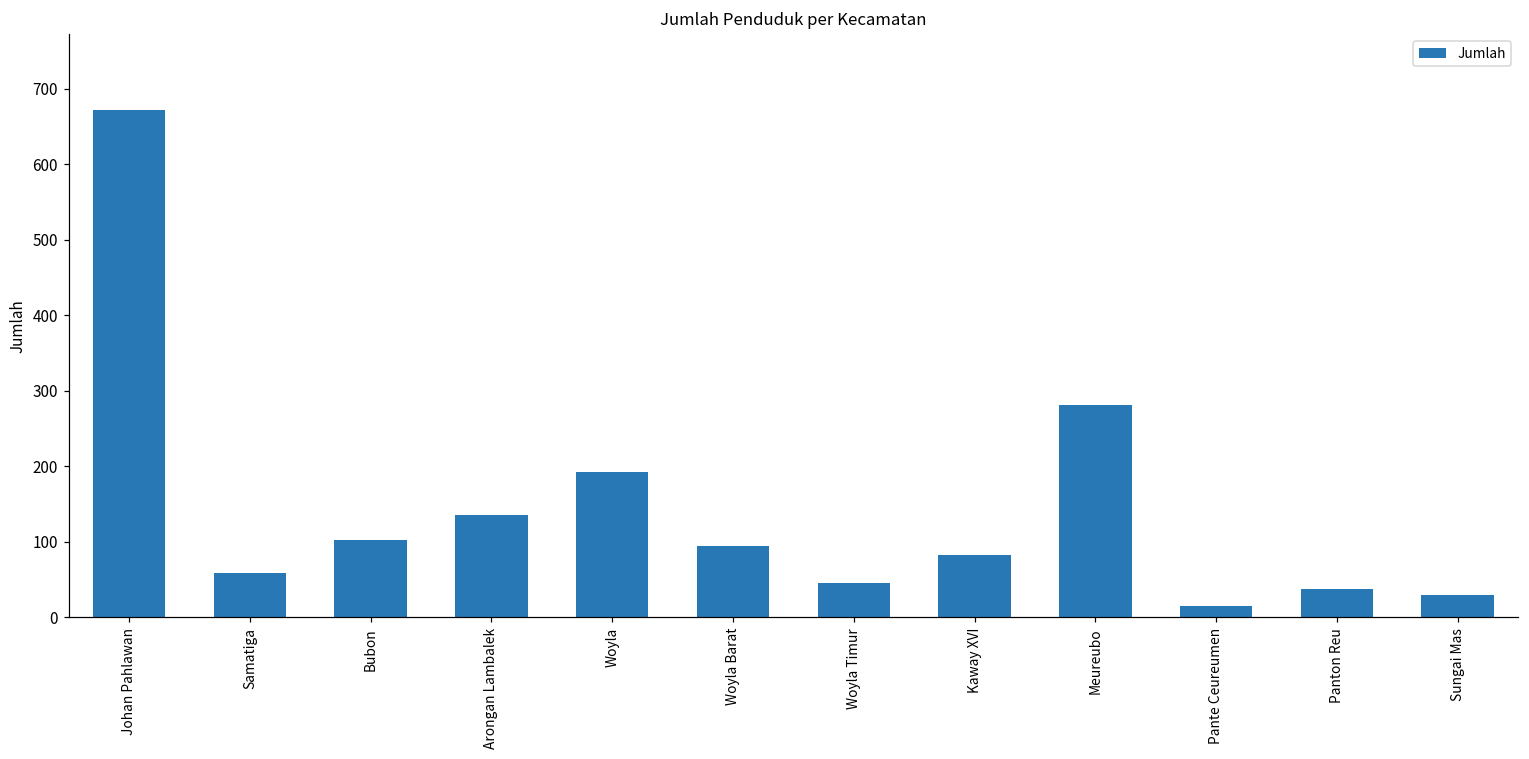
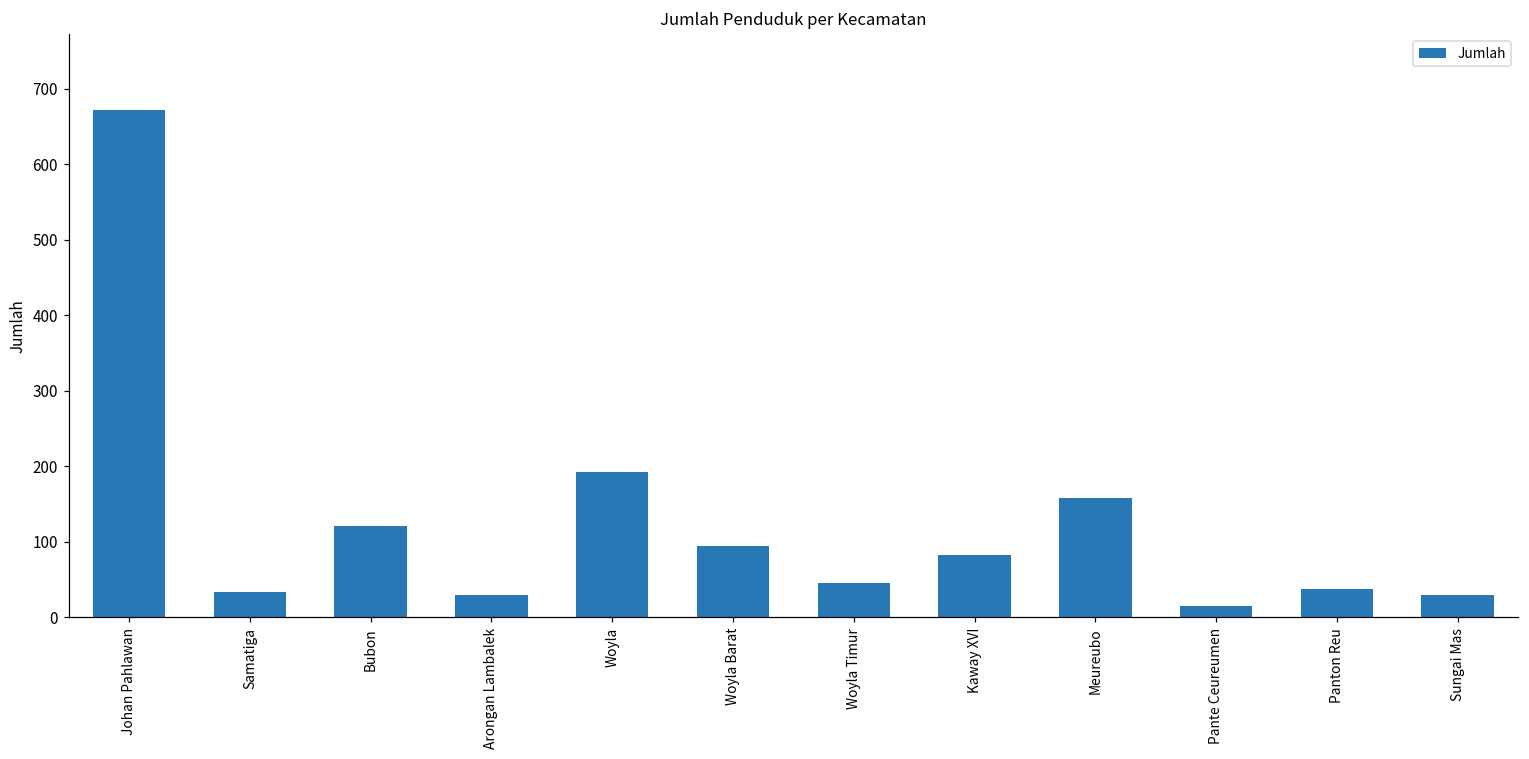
Samatiga: 60 -> 30
Bubon: 100 -> 120
Arongan Lambalek: 140 -> 30
Meureubo: 280 -> 160
